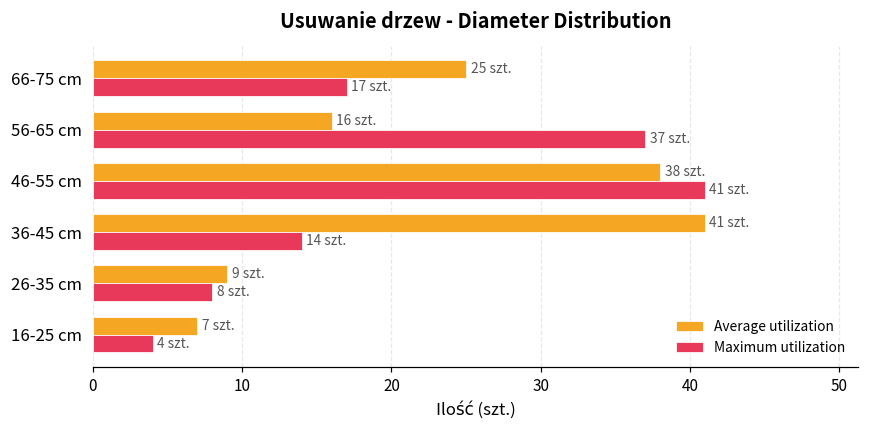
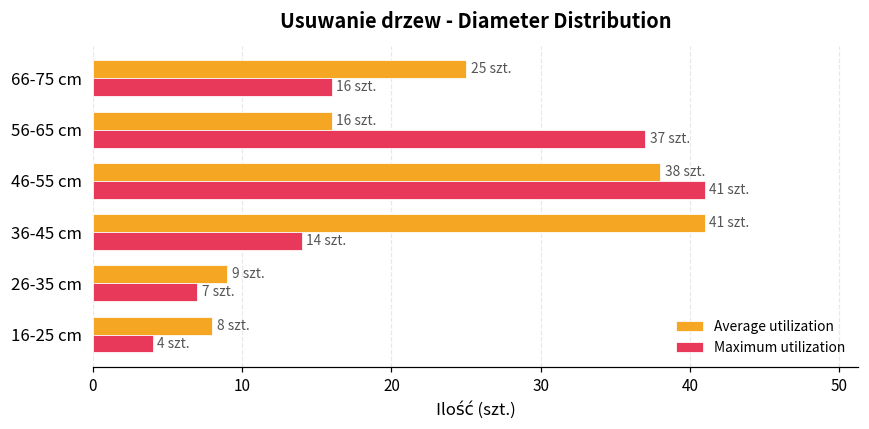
Maximum utilization, 66-75 cm: 17 -> 16
Maximum utilization, 26-35 cm: 8 -> 7
Average utilization, 16-25 cm: 7 -> 8
